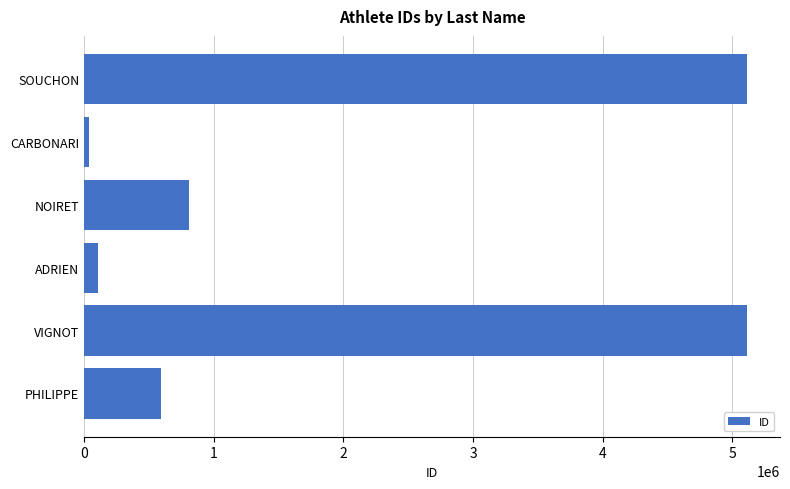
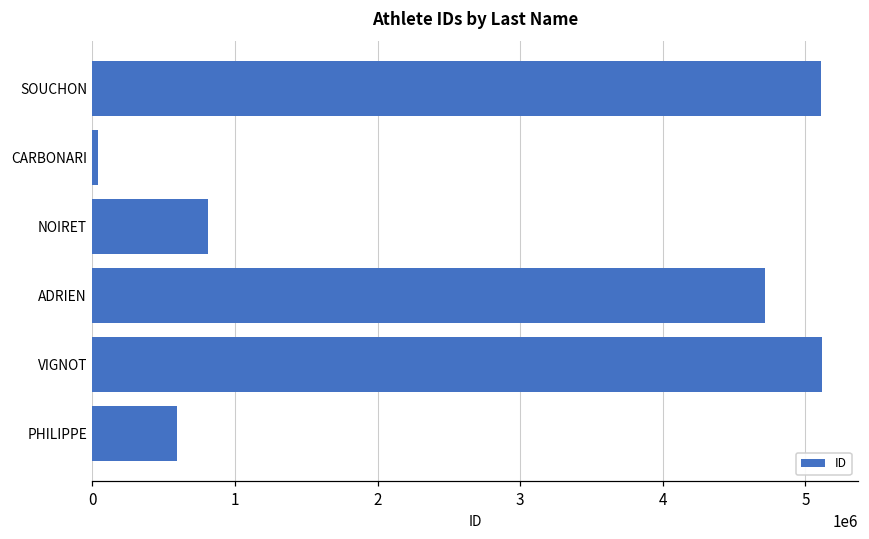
ADRIEN: 110000 -> 4720000
